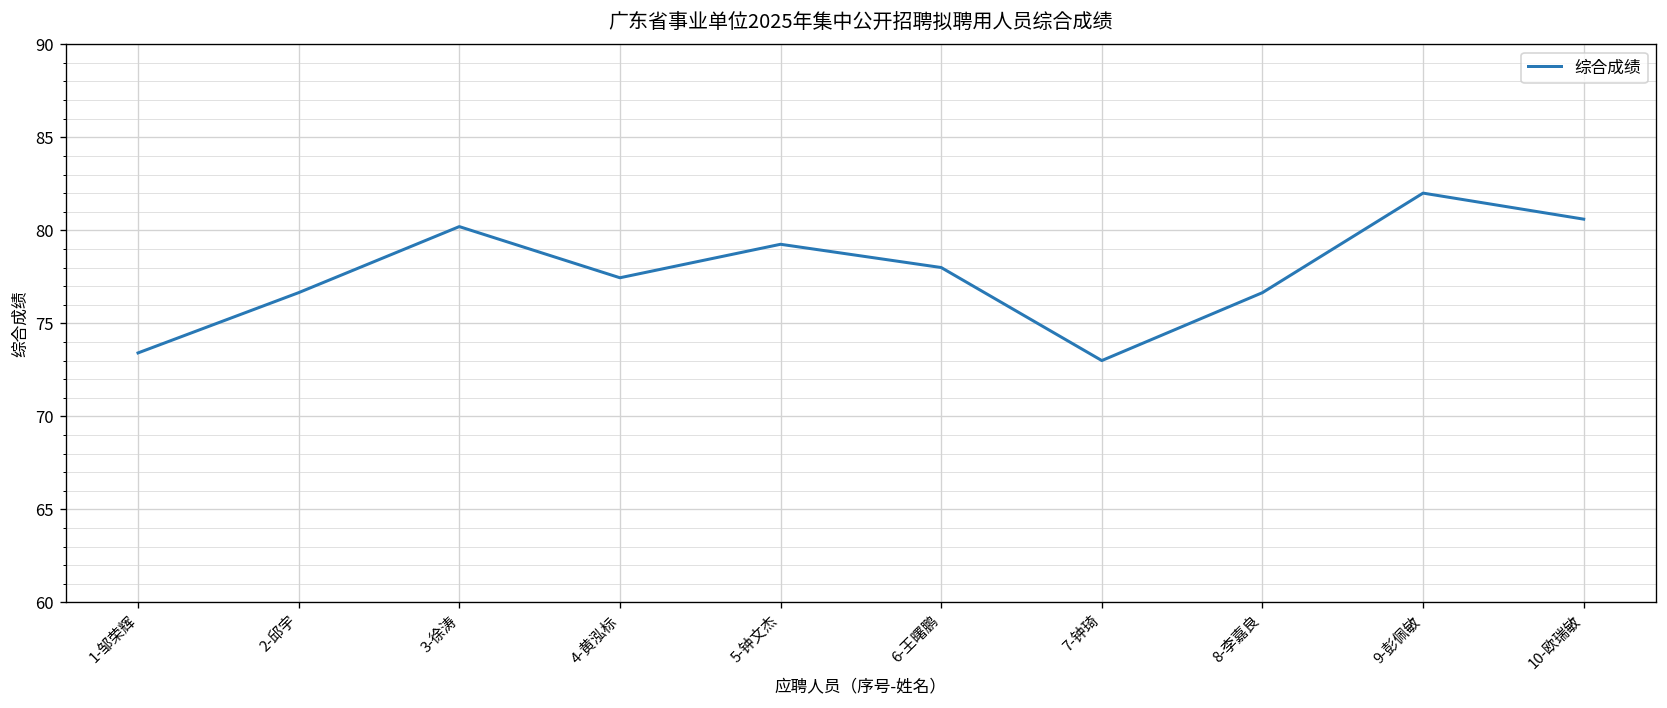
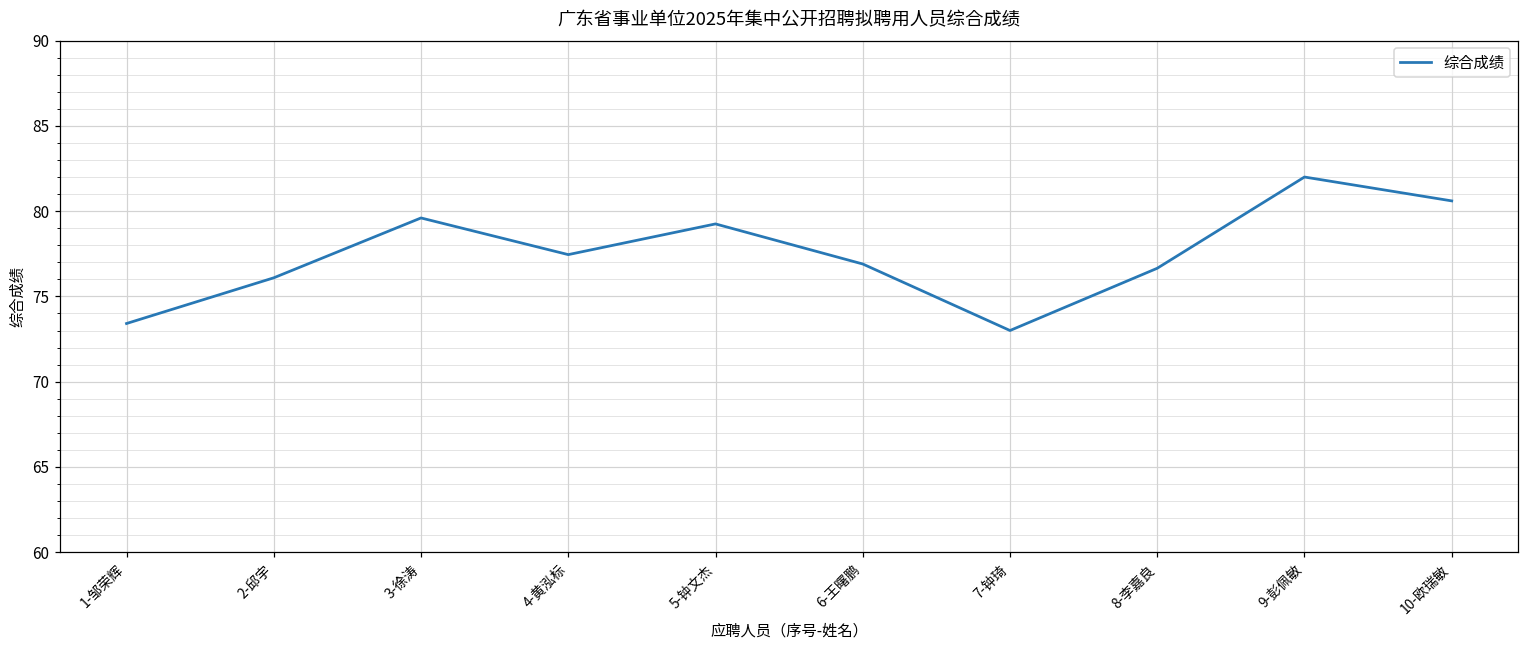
2-邱宇: 76.7 -> 76.1
3-徐涛: 80.2 -> 79.6
6-王曙鹏: 78.0 -> 76.9
